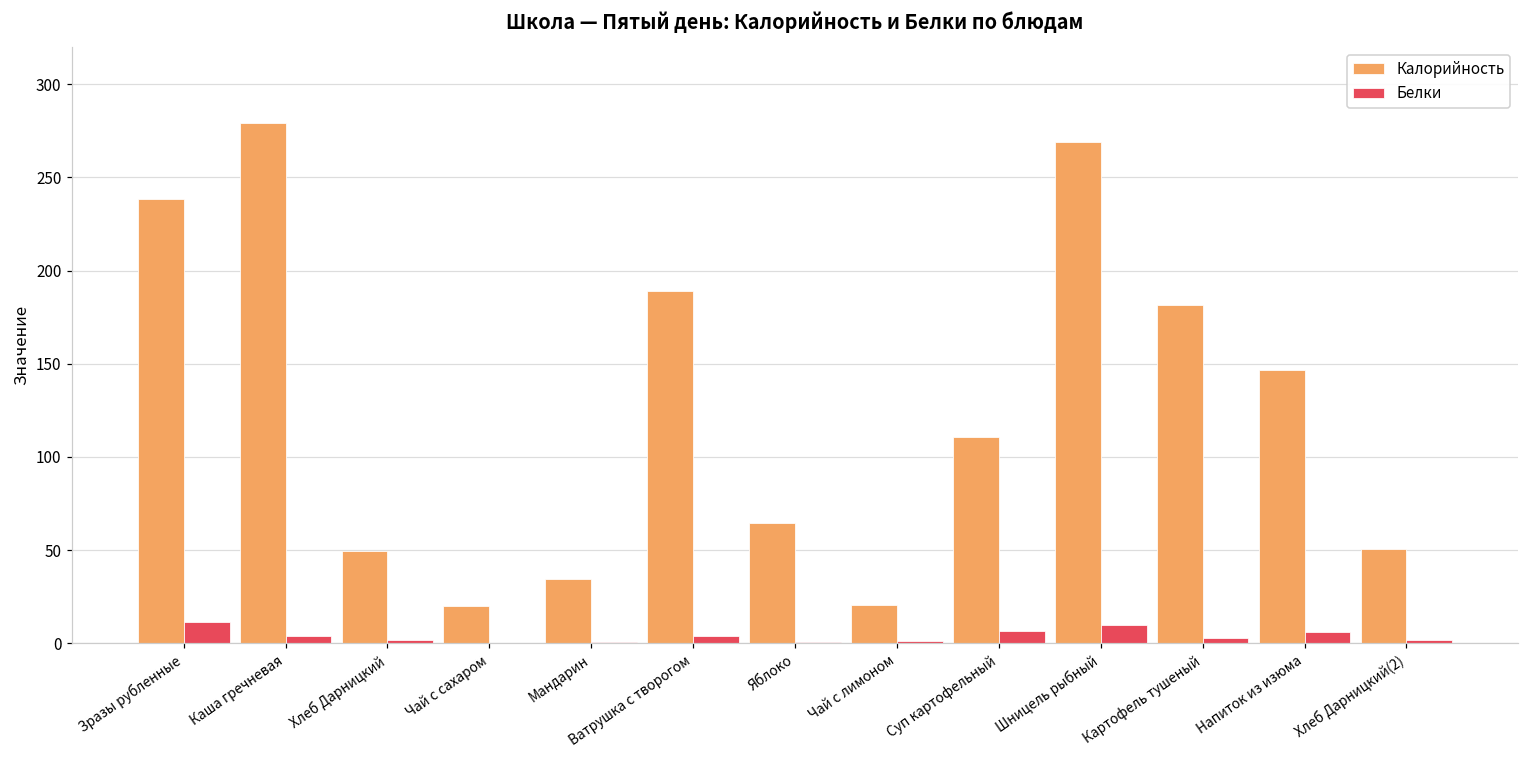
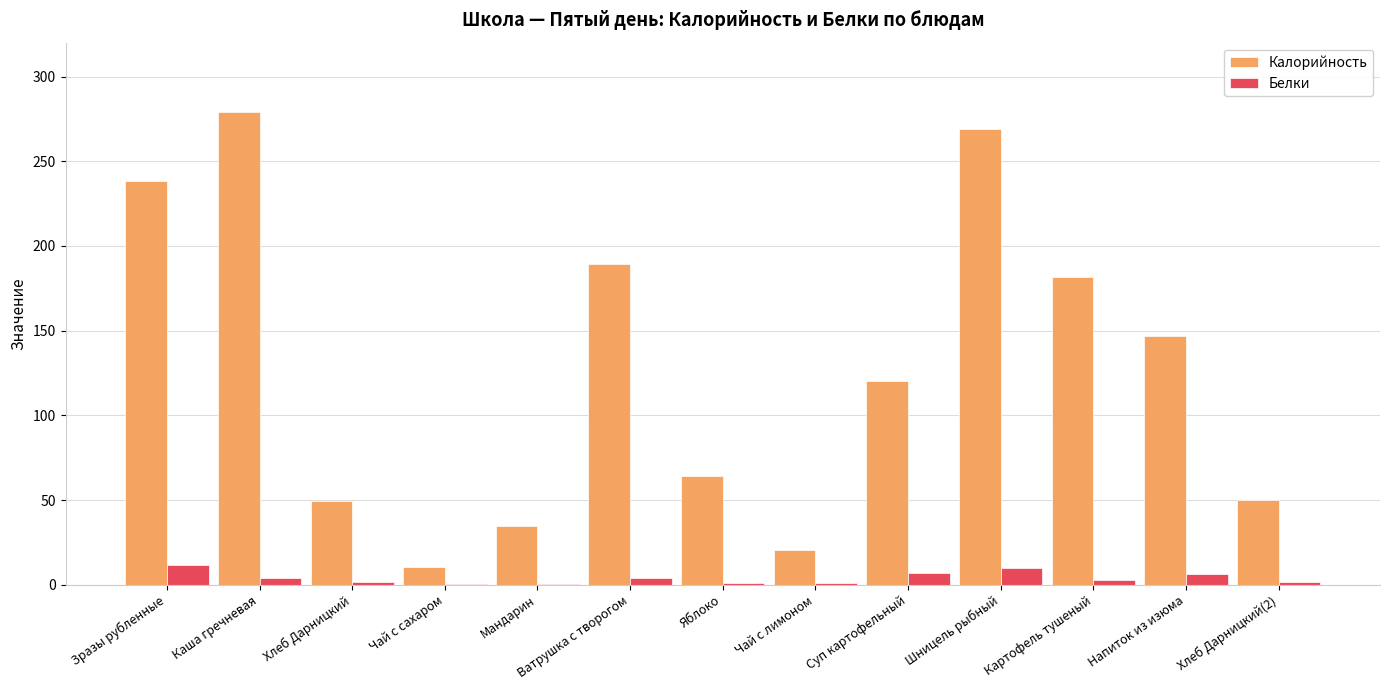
Калорийность, Чай с сахаром: 20 -> 10
Калорийность, Суп картофельный: 110 -> 120
